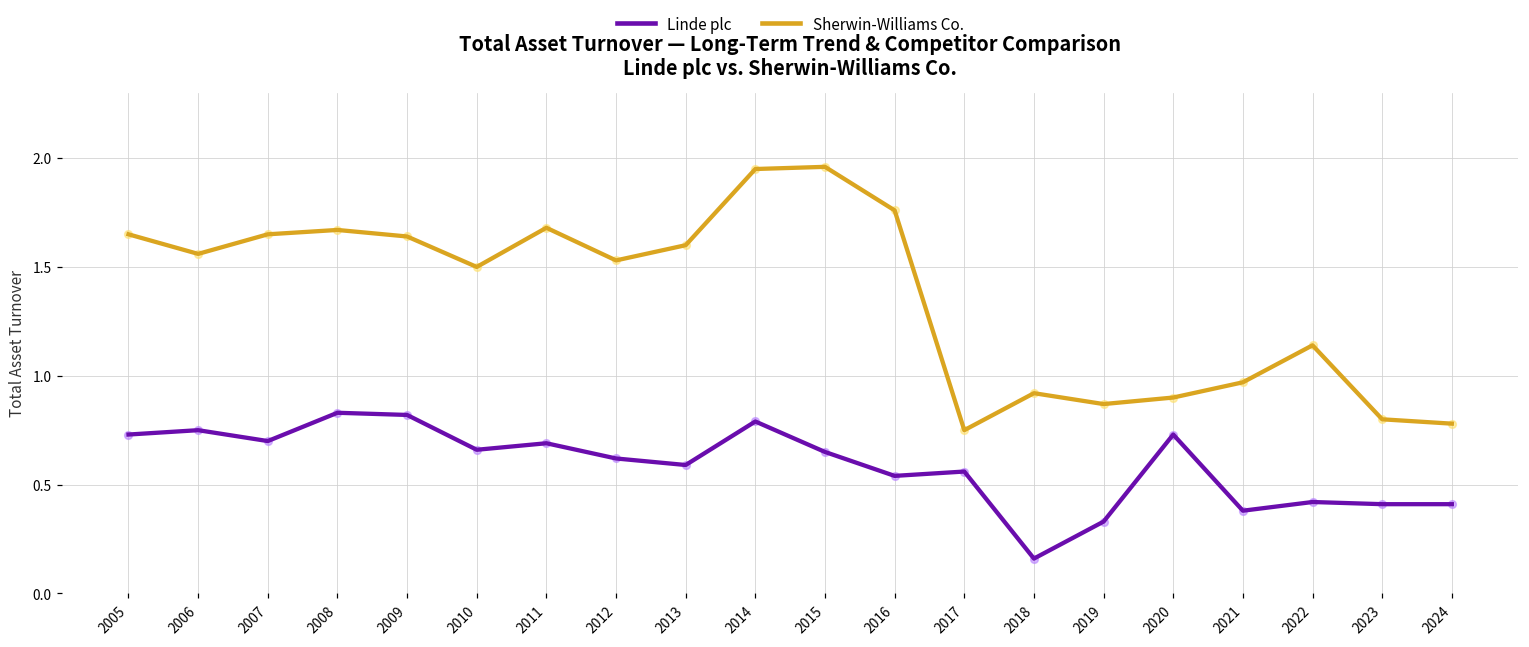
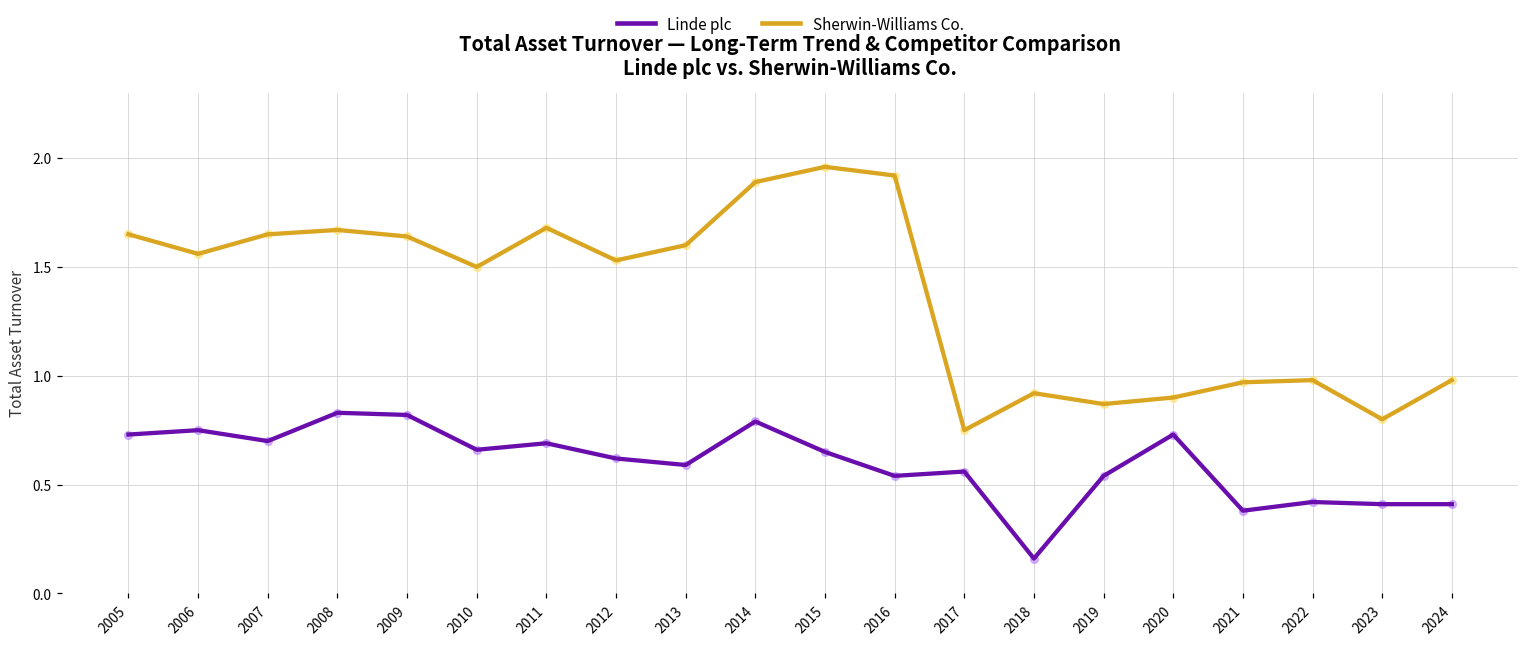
Sherwin-Williams Co., 2014: 1.95 -> 1.89
Sherwin-Williams Co., 2016: 1.76 -> 1.92
Linde plc, 2019: 0.33 -> 0.54
Sherwin-Williams Co., 2022: 1.14 -> 0.98
Sherwin-Williams Co., 2024: 0.78 -> 0.98
